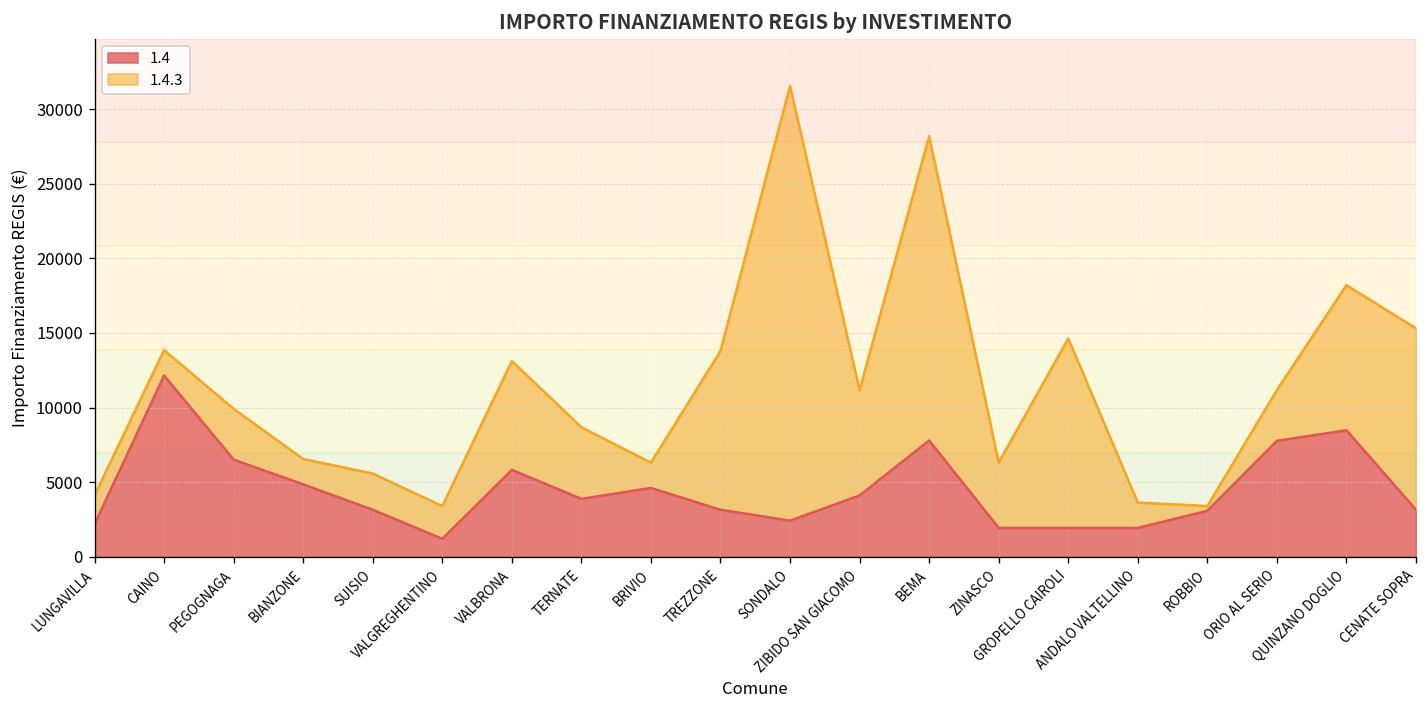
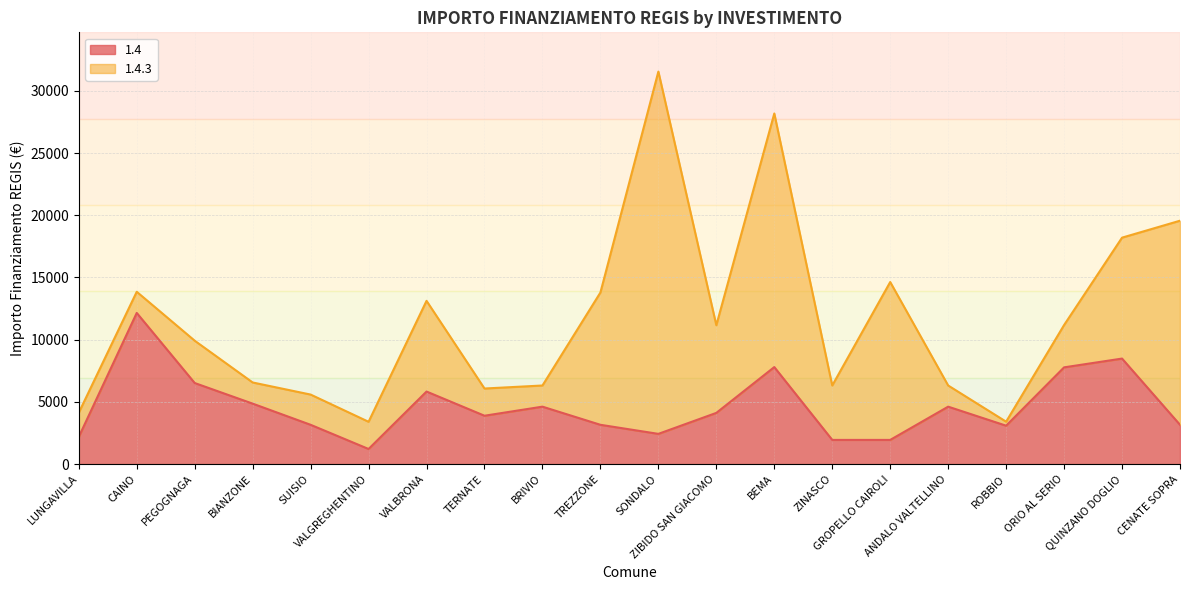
1.4.3, TERNATE: 4800 -> 2200
1.4, ANDALO VALTELLINO: 1900 -> 4600
1.4.3, CENATE SOPRA: 12200 -> 16400
